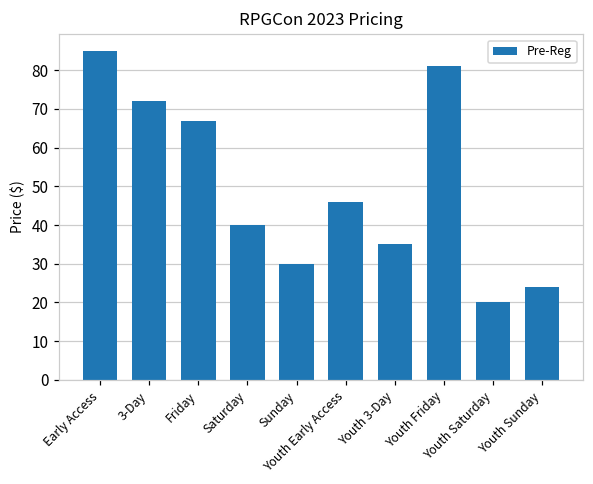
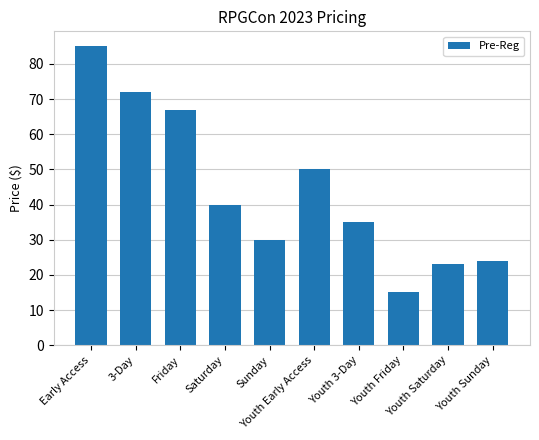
Youth Early Access: 46 -> 50
Youth Friday: 81 -> 15
Youth Saturday: 20 -> 23
